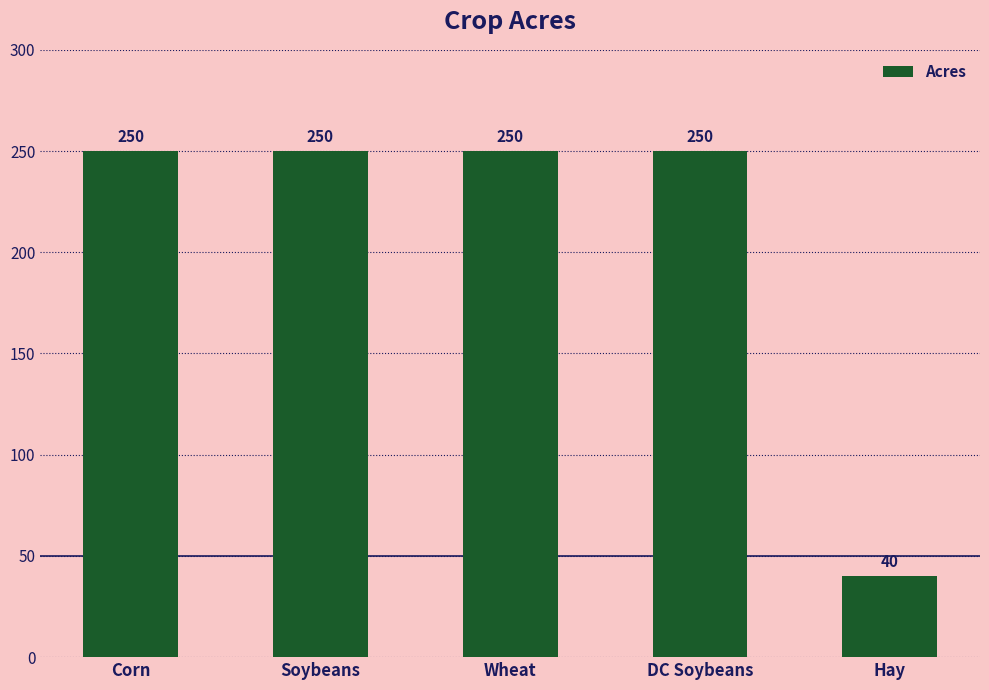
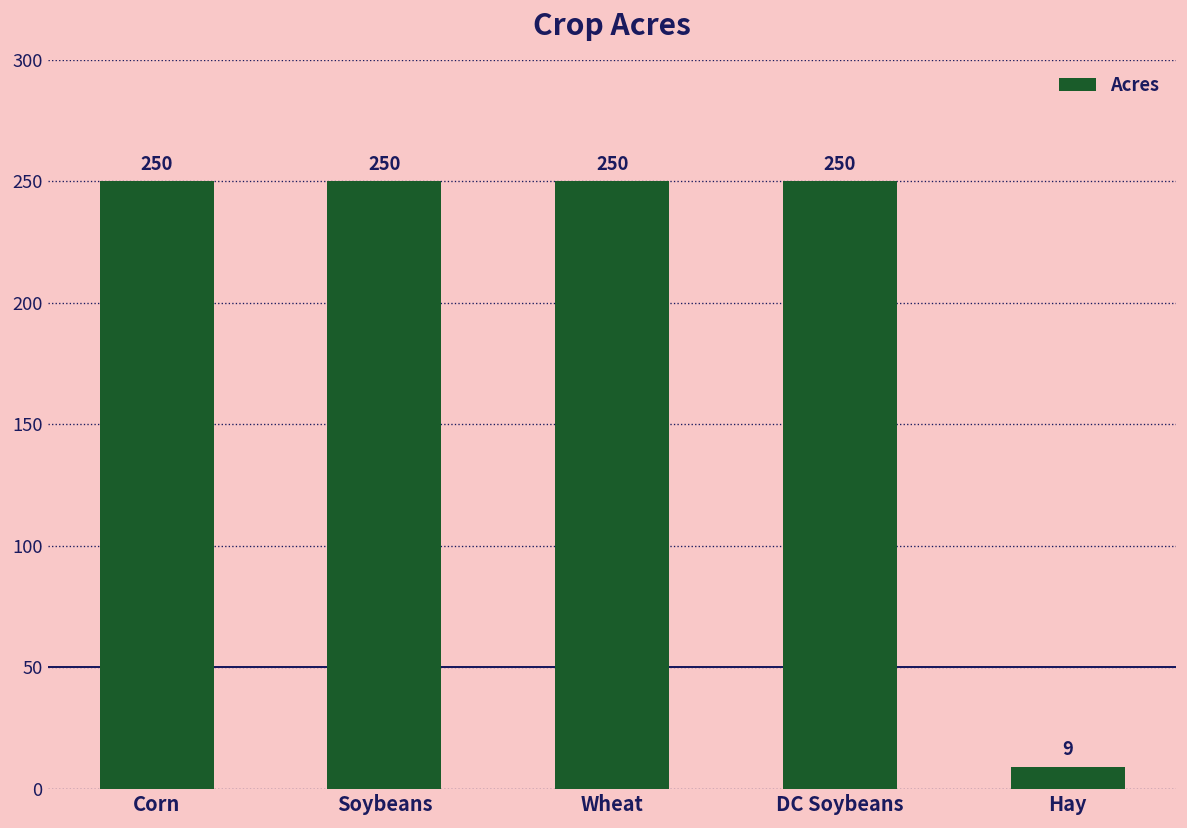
Hay: 40 -> 9
